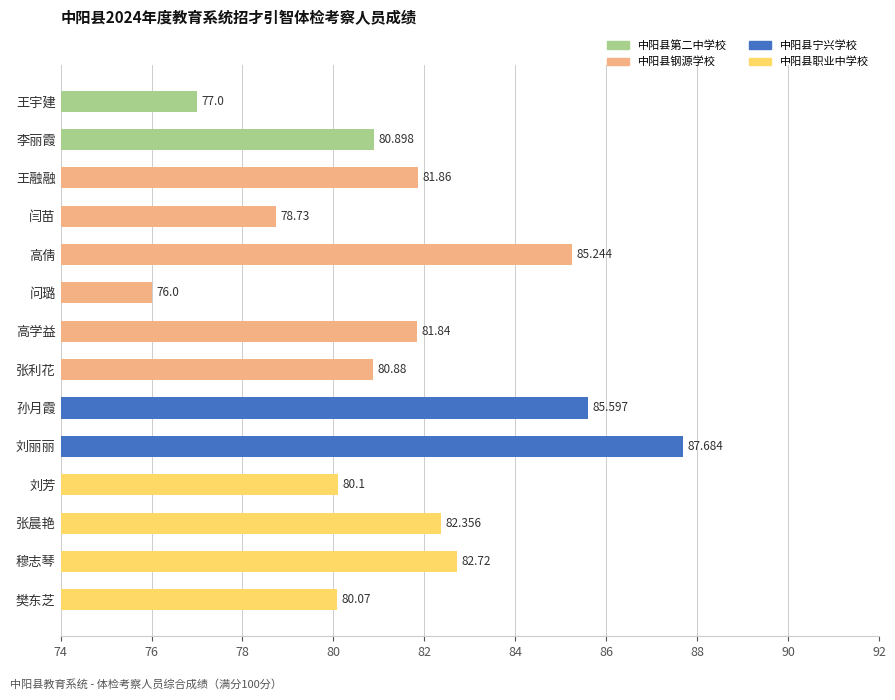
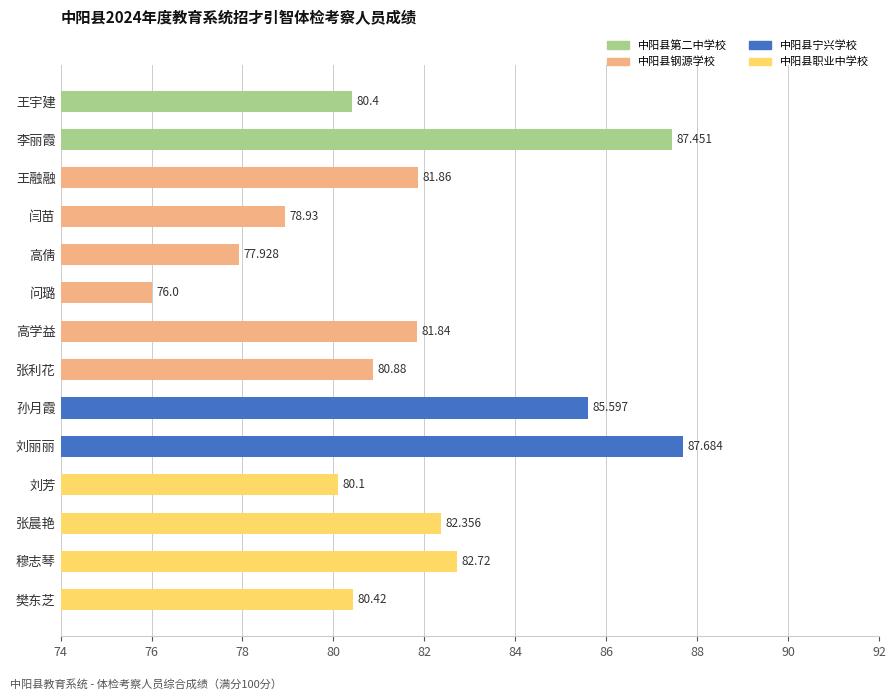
王宇建: 77.0 -> 80.4
李丽霞: 80.898 -> 87.451
闫苗: 78.73 -> 78.93
高倩: 85.244 -> 77.928
樊东芝: 80.07 -> 80.42
